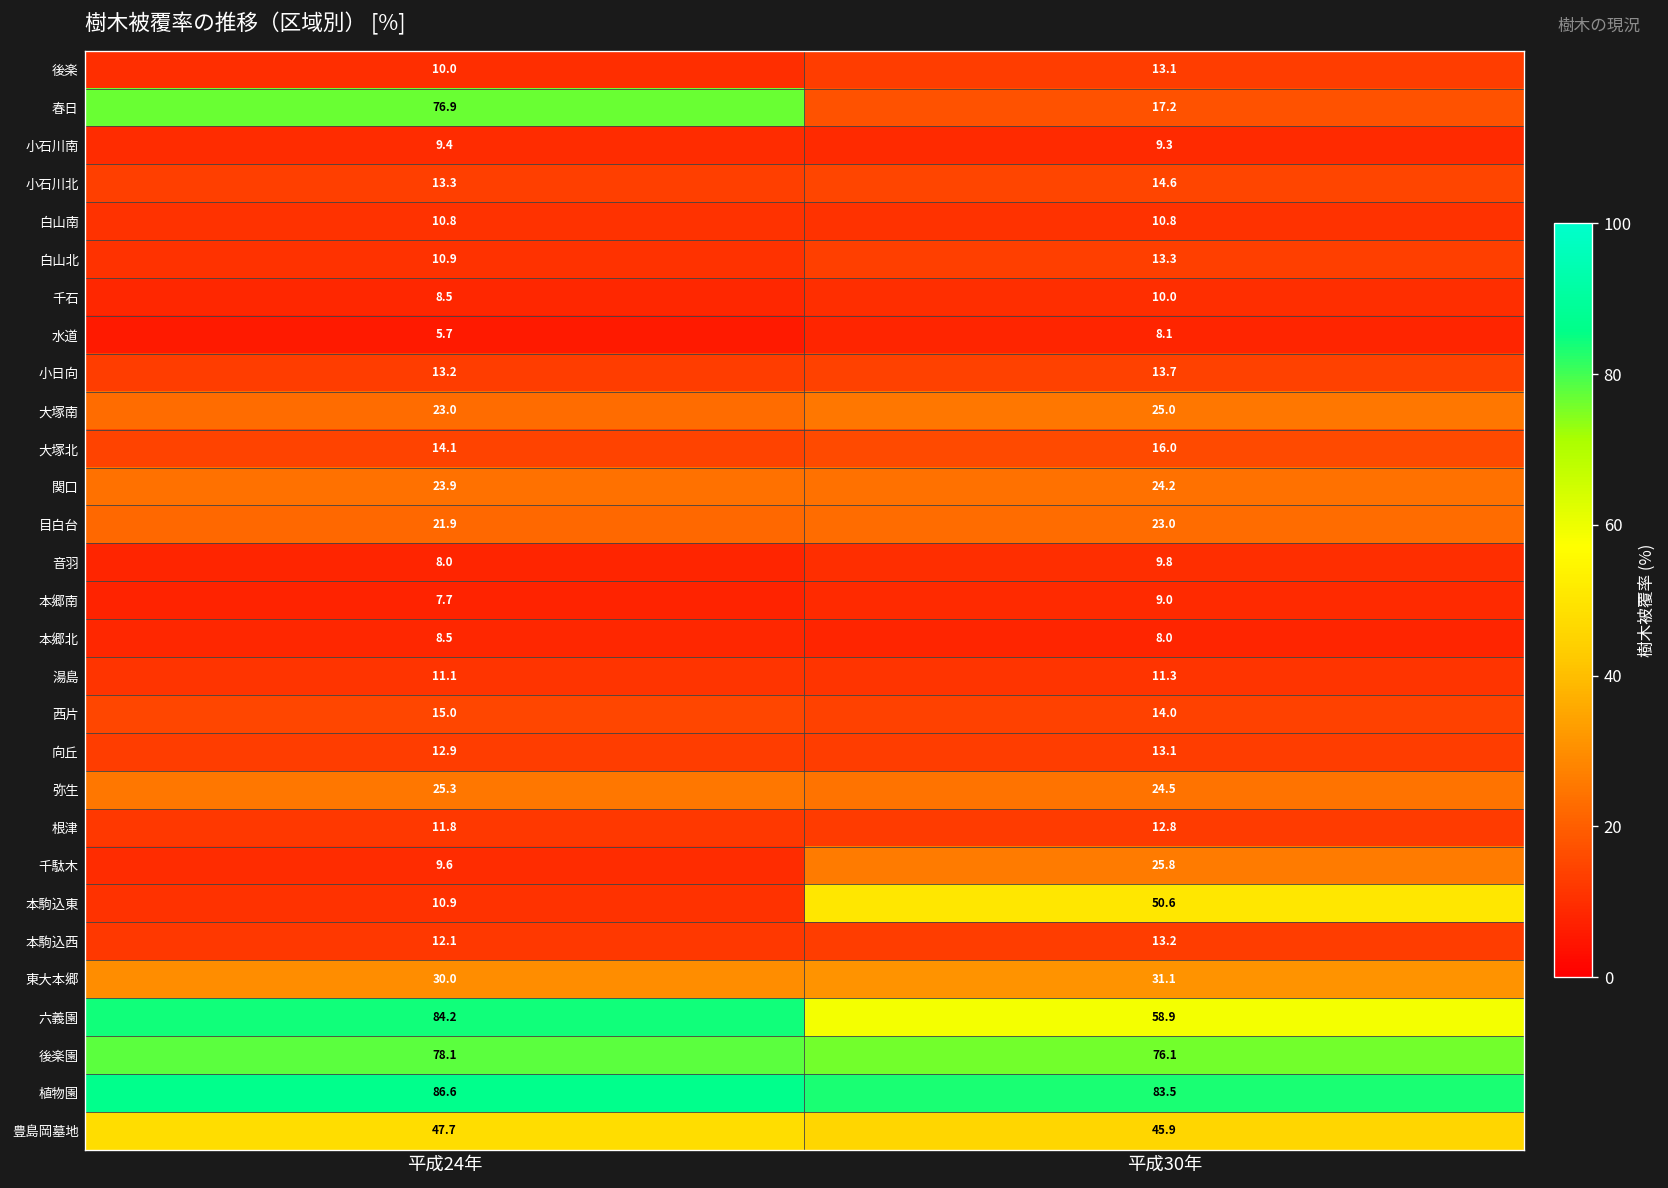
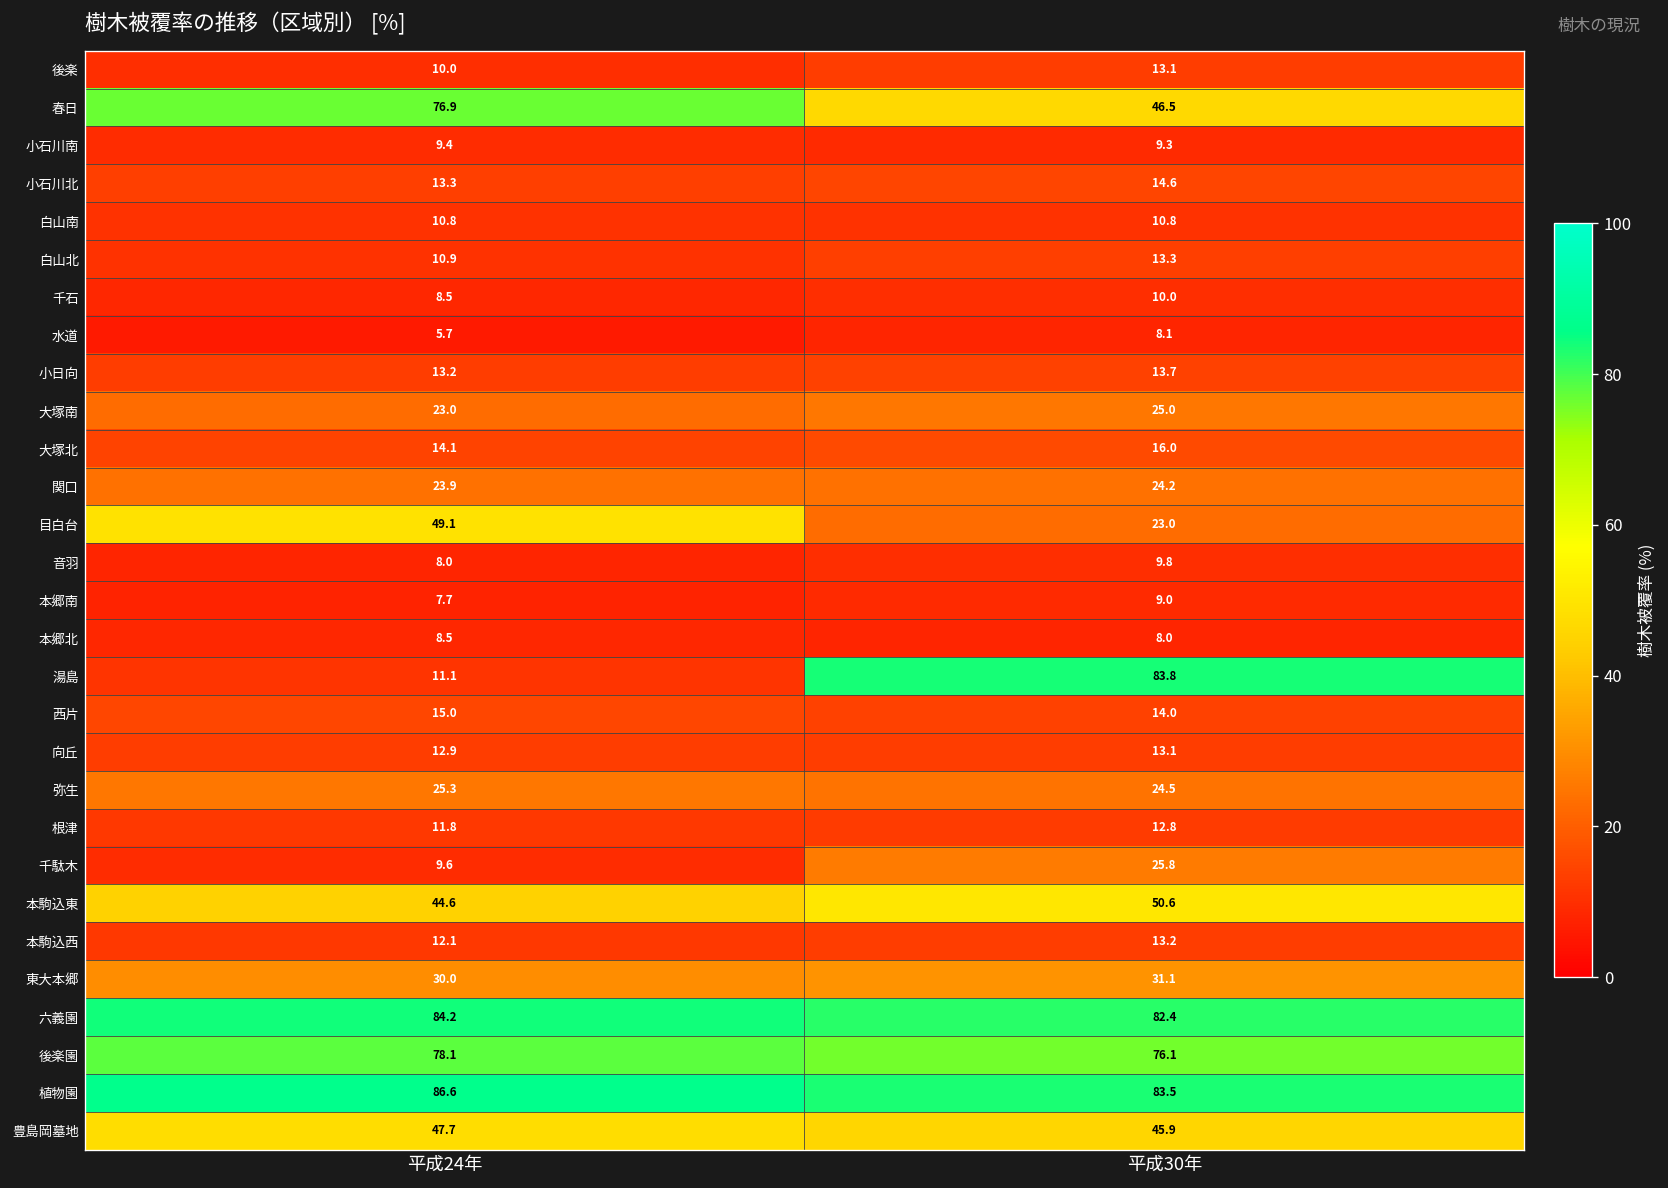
春日, 平成30年: 17.2 -> 46.5
目白台, 平成24年: 21.9 -> 49.1
湯島, 平成30年: 11.3 -> 83.8
本駒込東, 平成24年: 10.9 -> 44.6
六義園, 平成30年: 58.9 -> 82.4
